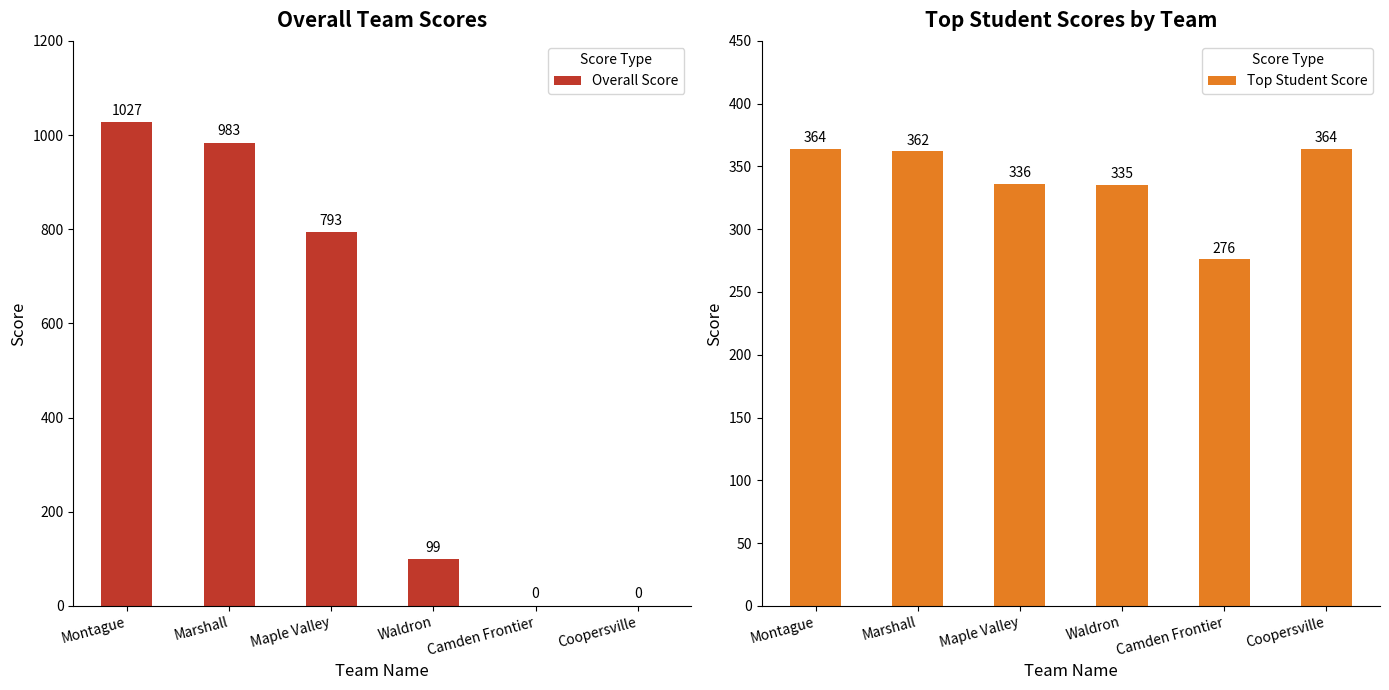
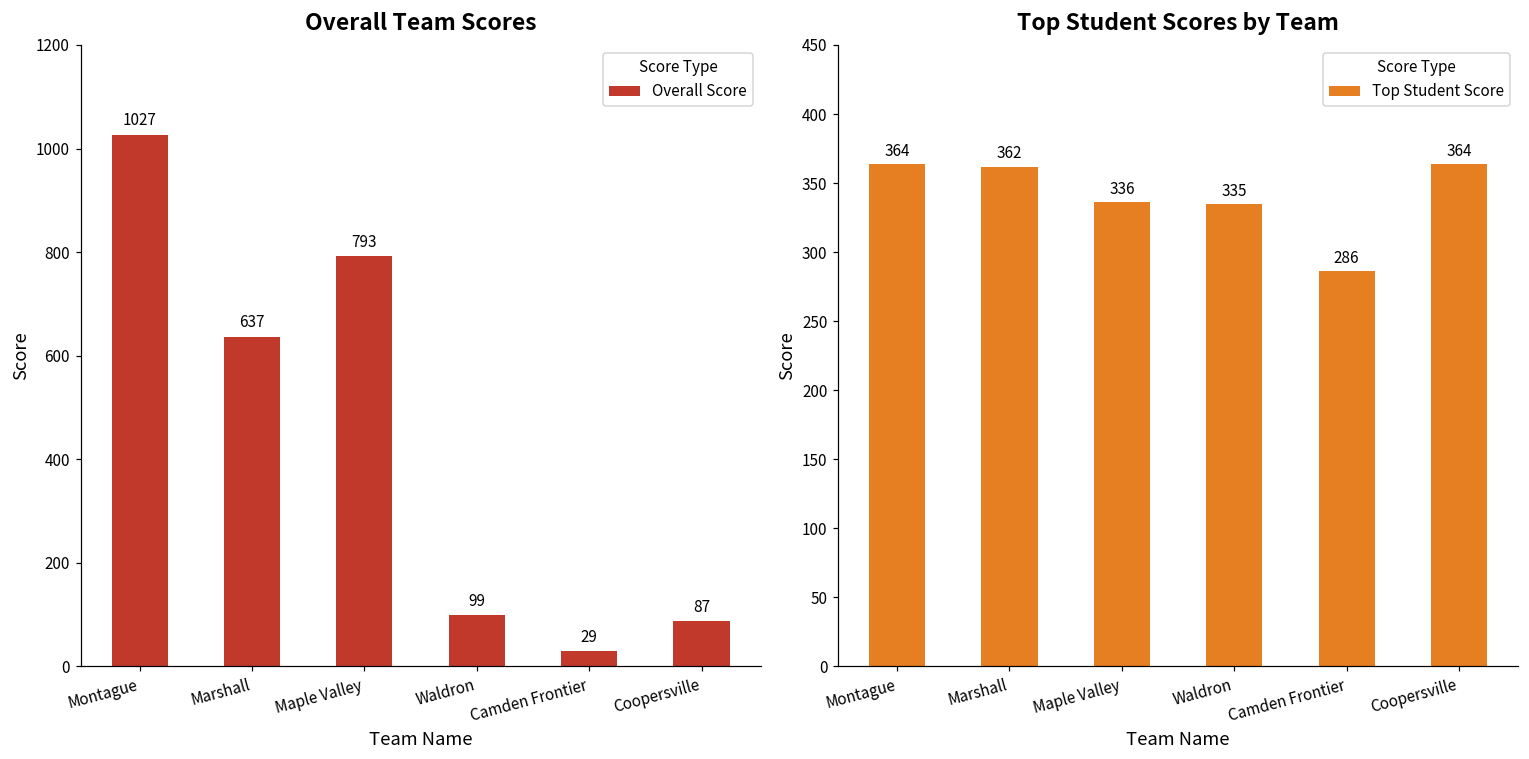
Overall Team Scores, Marshall: 983 -> 637
Overall Team Scores, Camden Frontier: 0 -> 29
Overall Team Scores, Coopersville: 0 -> 87
Top Student Scores by Team, Camden Frontier: 276 -> 286
